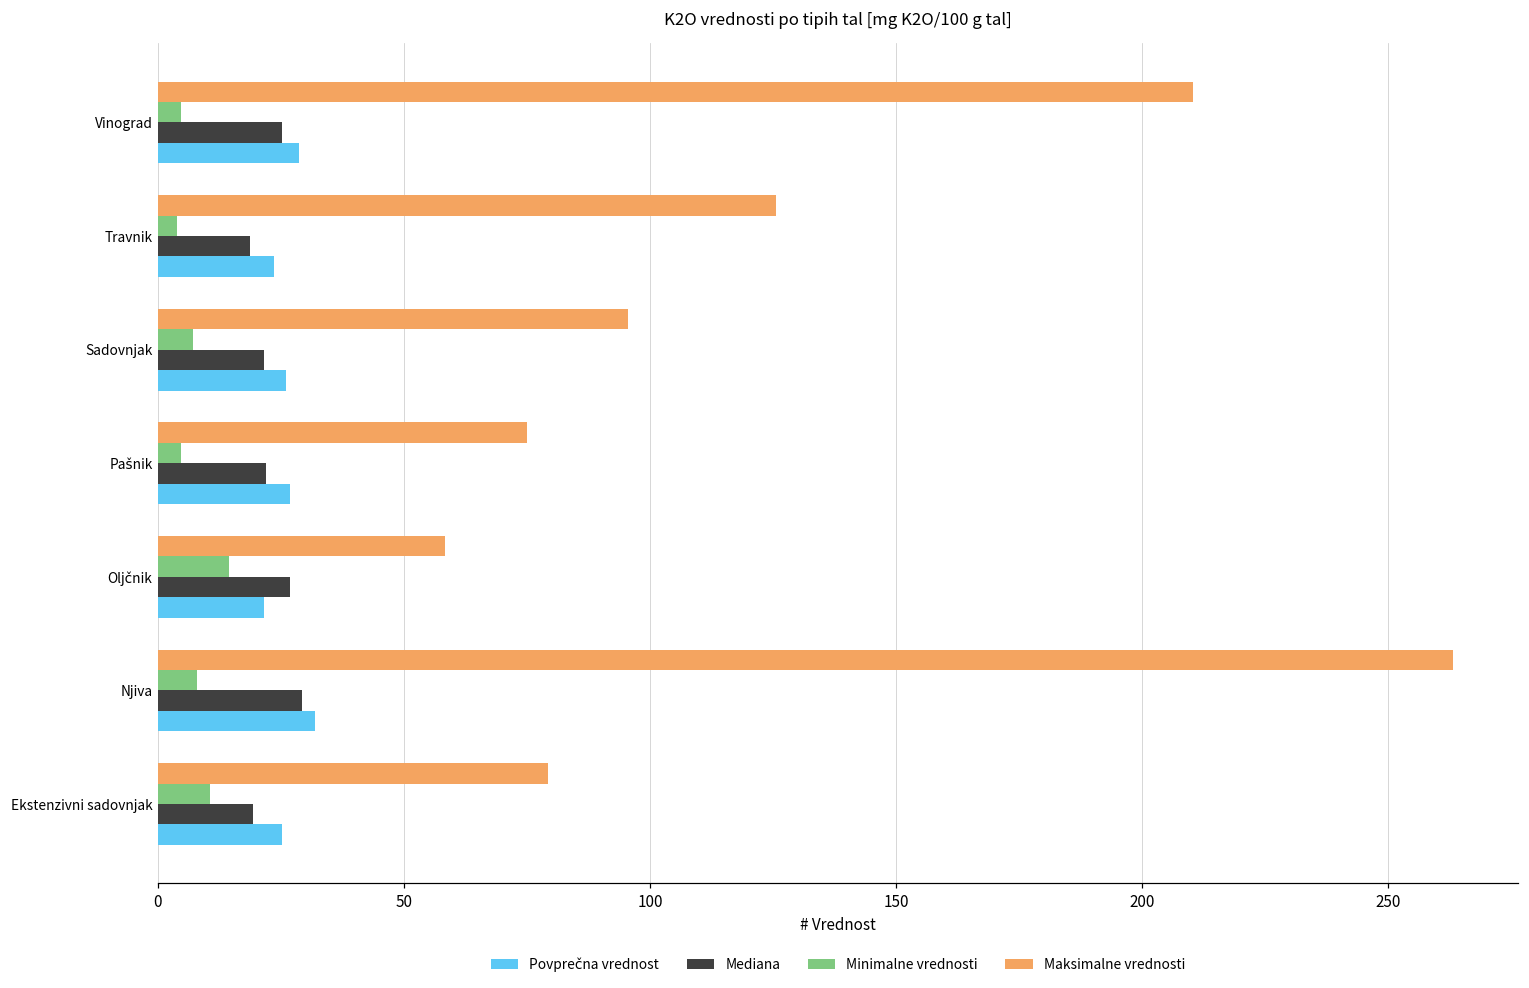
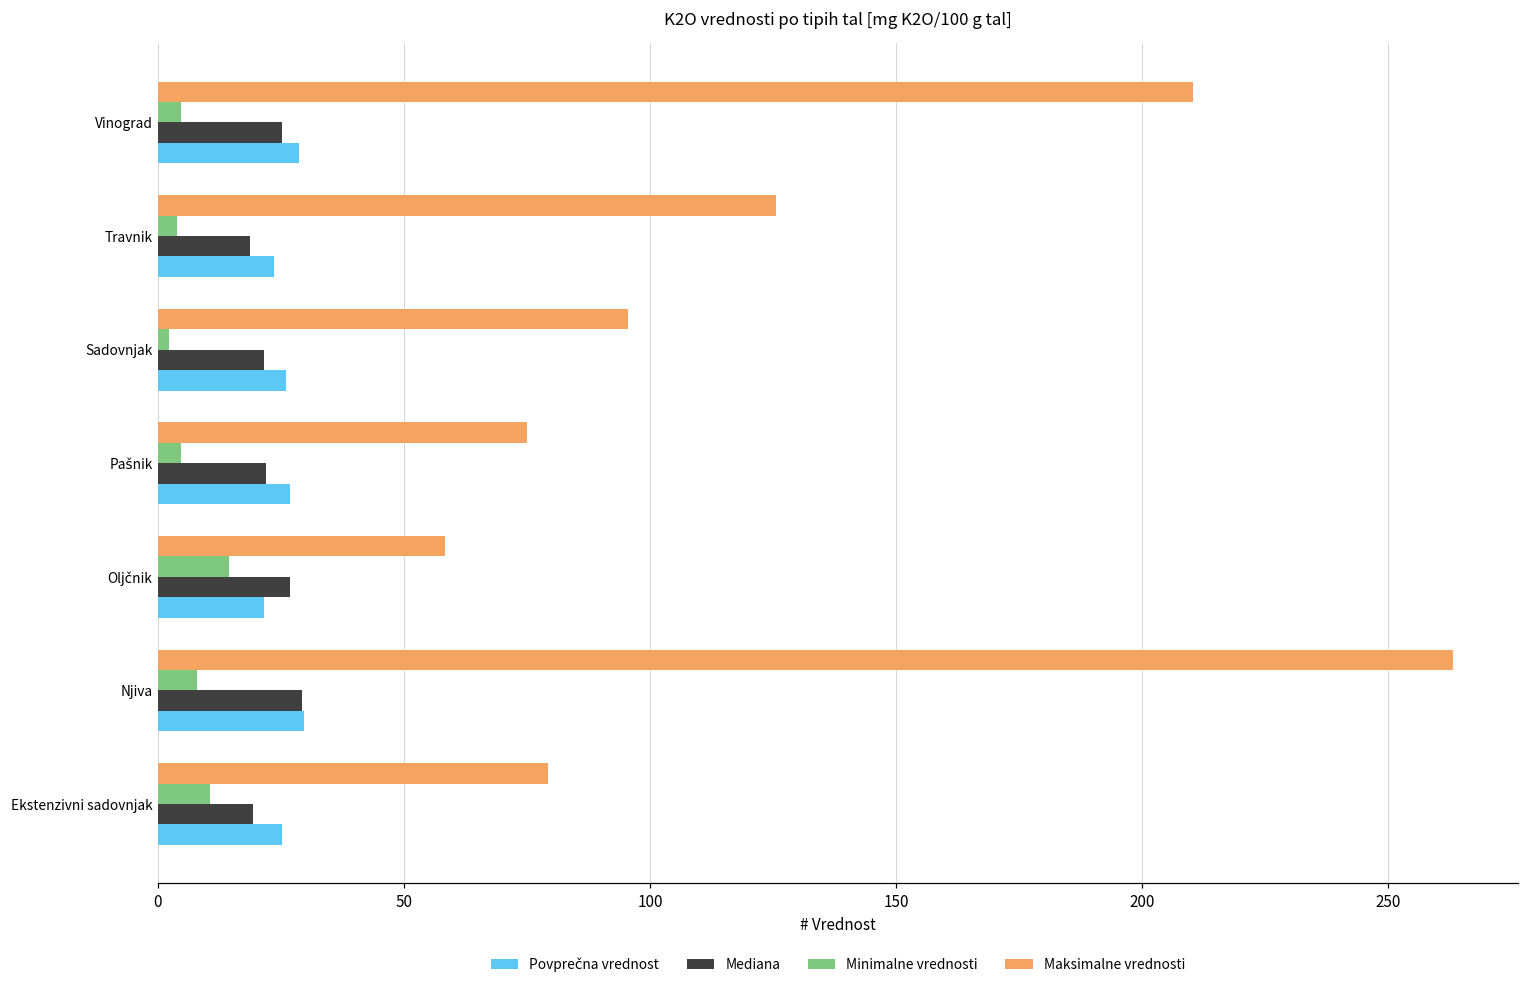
Minimalne vrednosti, Sadovnjak: 7 -> 2
Povprečna vrednost, Njiva: 32 -> 30
